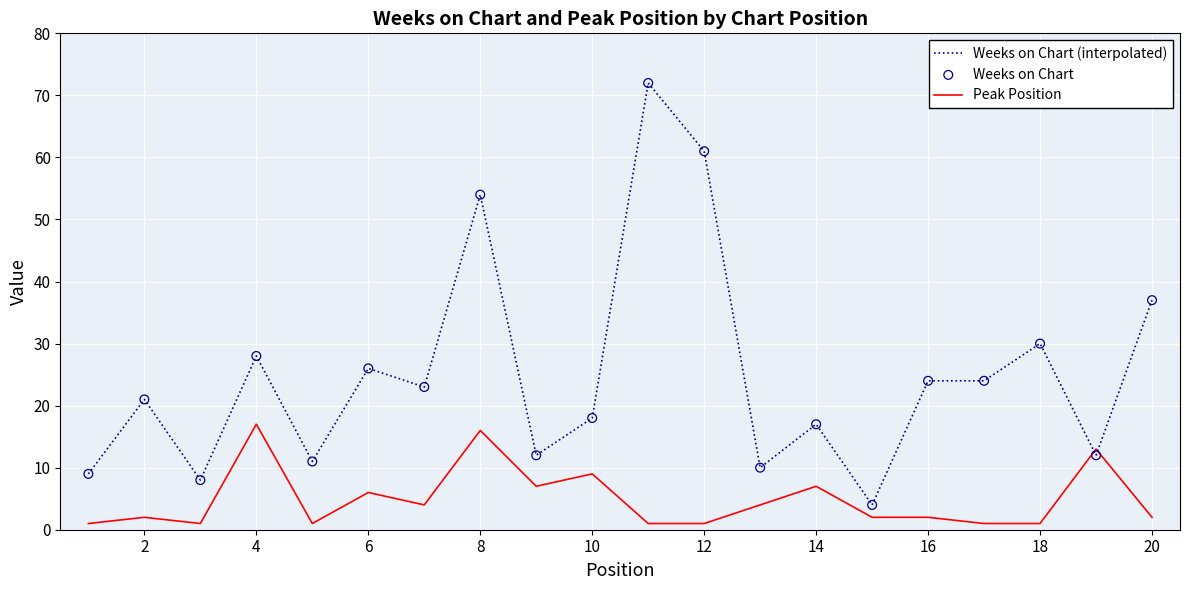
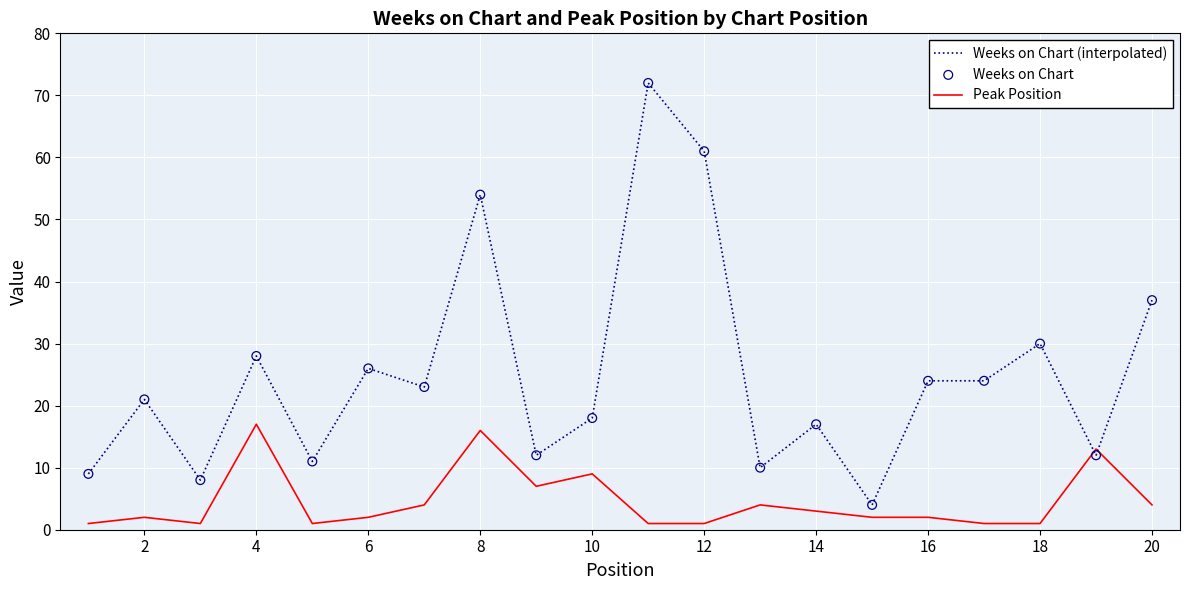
Peak Position, 6: 6 -> 2
Peak Position, 14: 7 -> 3
Peak Position, 20: 2 -> 4
